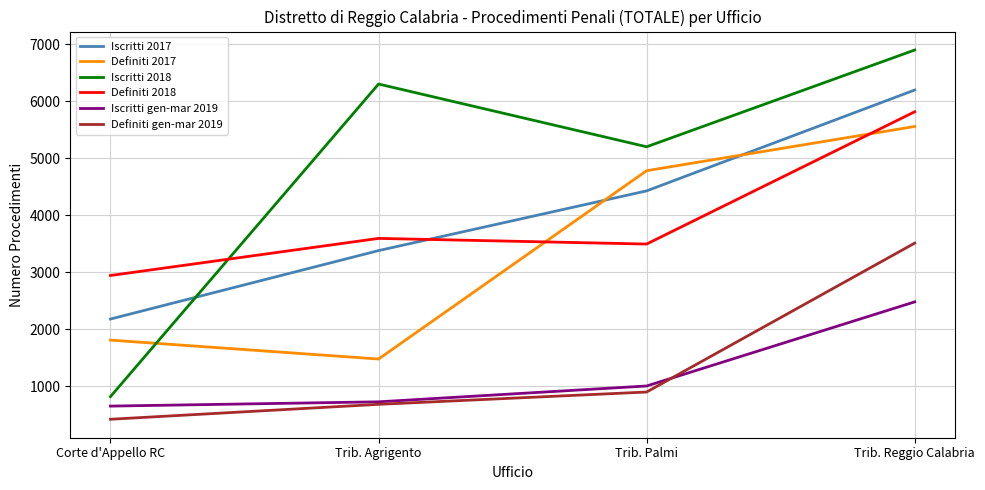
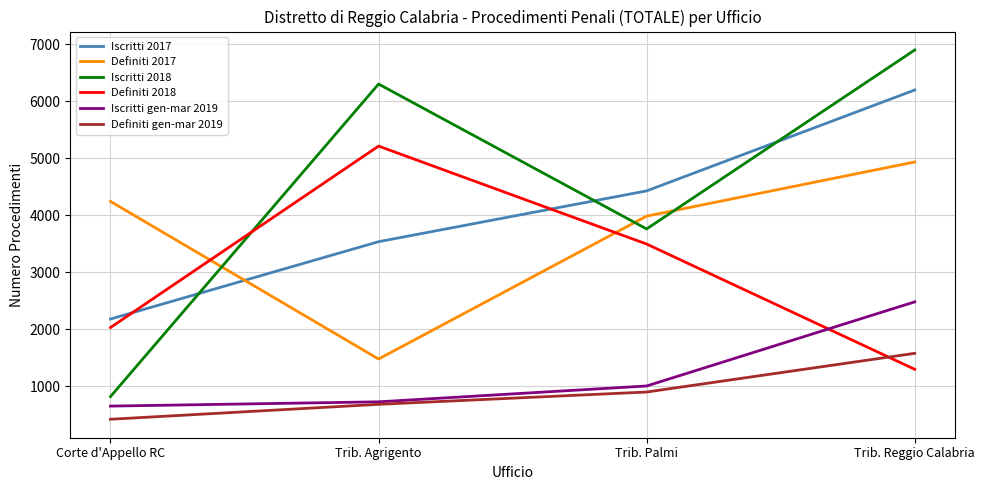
Definiti 2017, Corte d'Appello RC: 1800 -> 4200
Definiti 2018, Corte d'Appello RC: 2900 -> 2000
Iscritti 2017, Trib. Agrigento: 3400 -> 3500
Definiti 2018, Trib. Agrigento: 3600 -> 5200
Definiti 2017, Trib. Palmi: 4800 -> 4000
Iscritti 2018, Trib. Palmi: 5200 -> 3800
Definiti 2017, Trib. Reggio Calabria: 5600 -> 4900
Definiti 2018, Trib. Reggio Calabria: 5800 -> 1300
Definiti gen-mar 2019, Trib. Reggio Calabria: 3500 -> 1600
